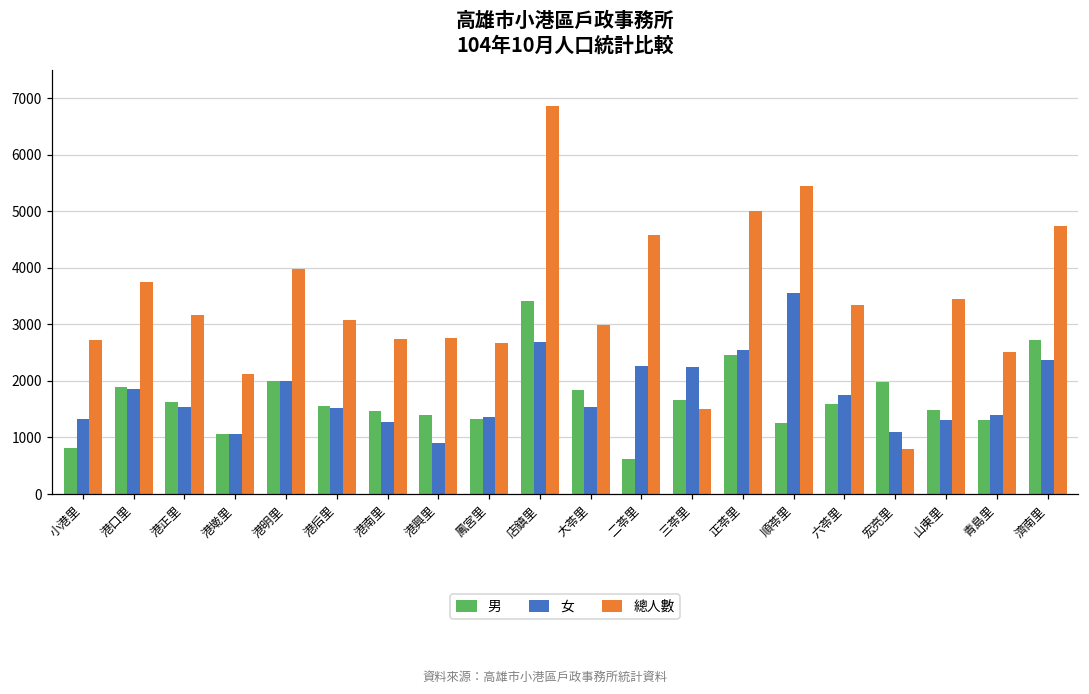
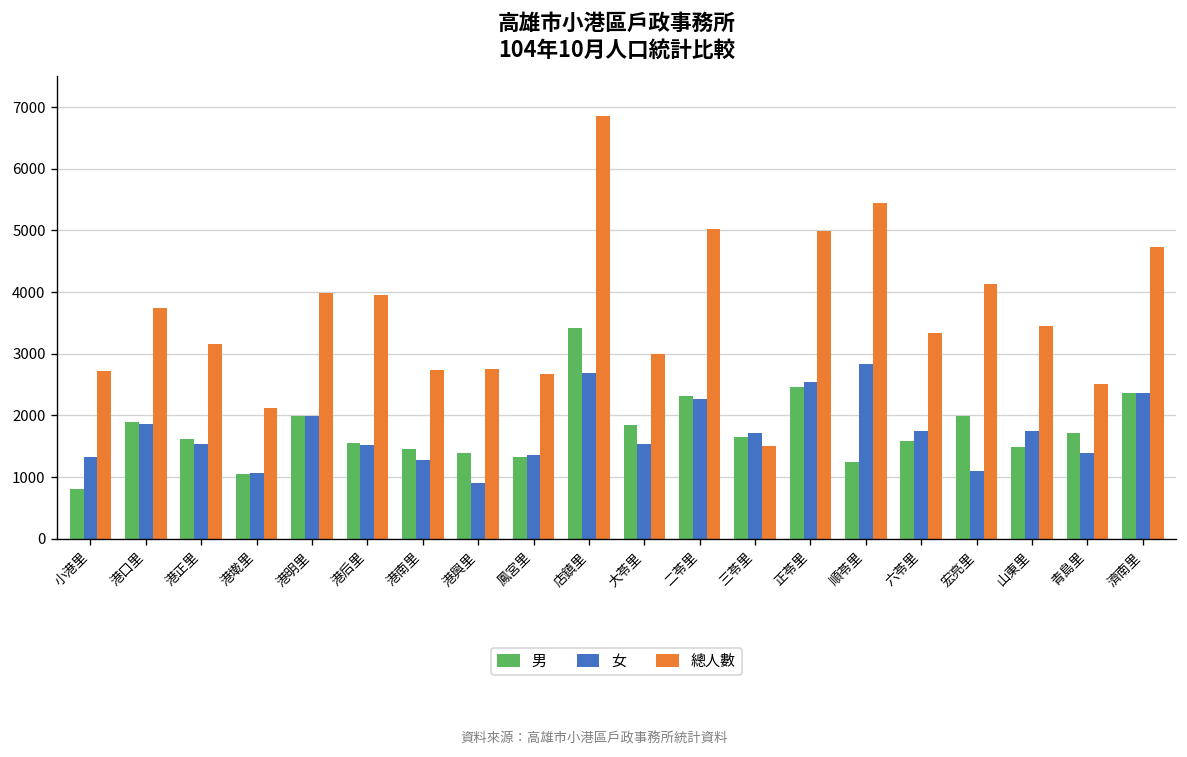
總人數, 港后里: 3100 -> 4000
男, 二苓里: 600 -> 2300
總人數, 二苓里: 4600 -> 5000
女, 三苓里: 2200 -> 1700
女, 順苓里: 3600 -> 2800
總人數, 宏亮里: 800 -> 4100
女, 山東里: 1300 -> 1700
男, 青島里: 1300 -> 1700
男, 濟南里: 2700 -> 2400
